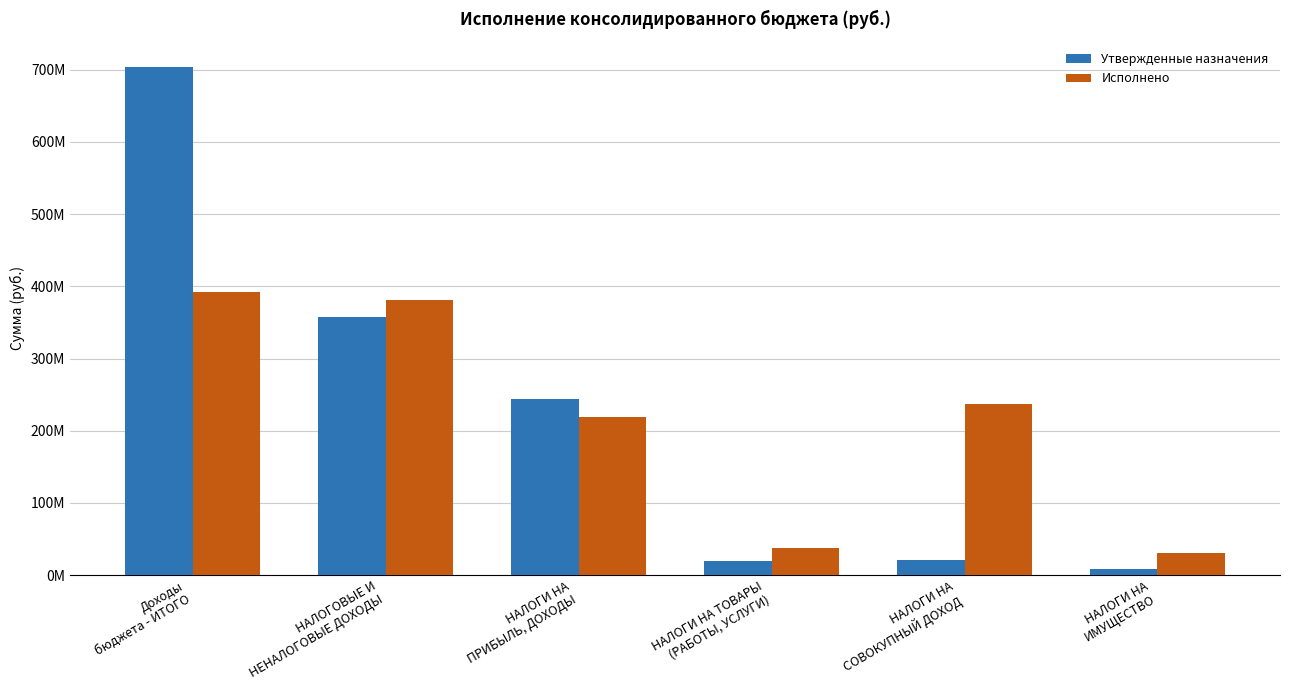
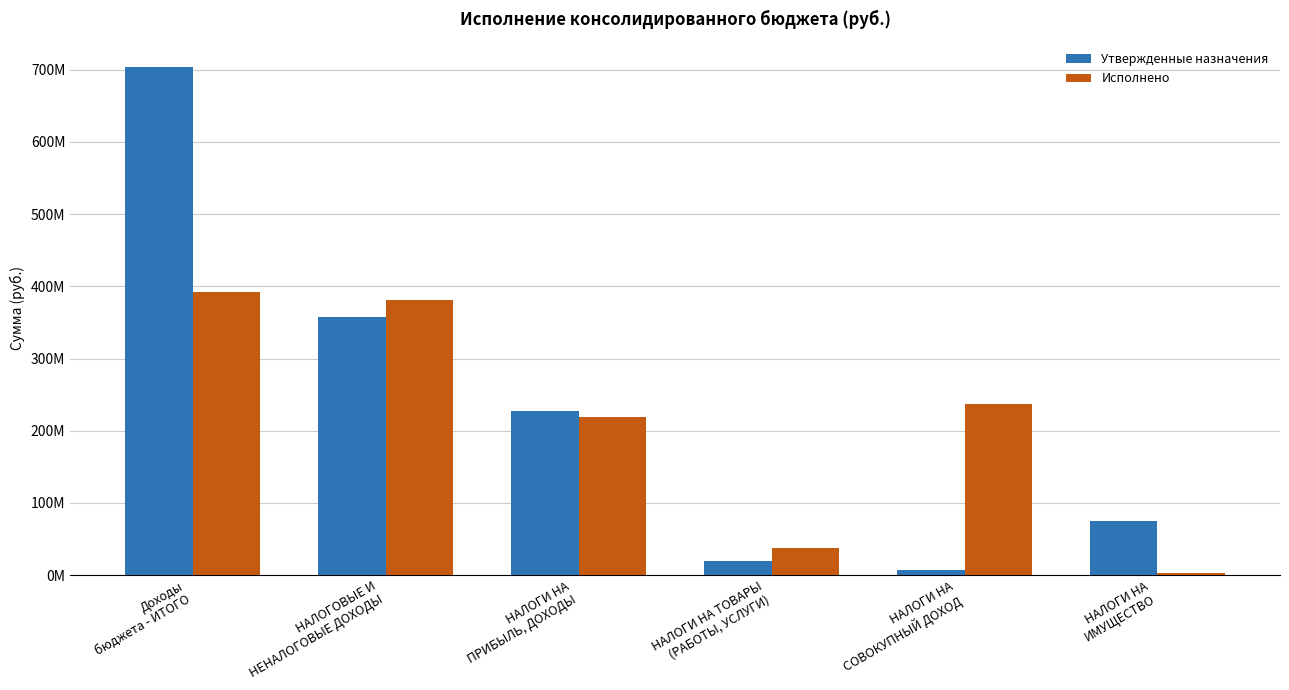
Утвержденные назначения, НАЛОГИ НА ПРИБЫЛЬ, ДОХОДЫ: 240000000 -> 230000000
Утвержденные назначения, НАЛОГИ НА СОВОКУПНЫЙ ДОХОД: 20000000 -> 10000000
Утвержденные назначения, НАЛОГИ НА ИМУЩЕСТВО: 10000000 -> 80000000
Исполнено, НАЛОГИ НА ИМУЩЕСТВО: 30000000 -> 0
